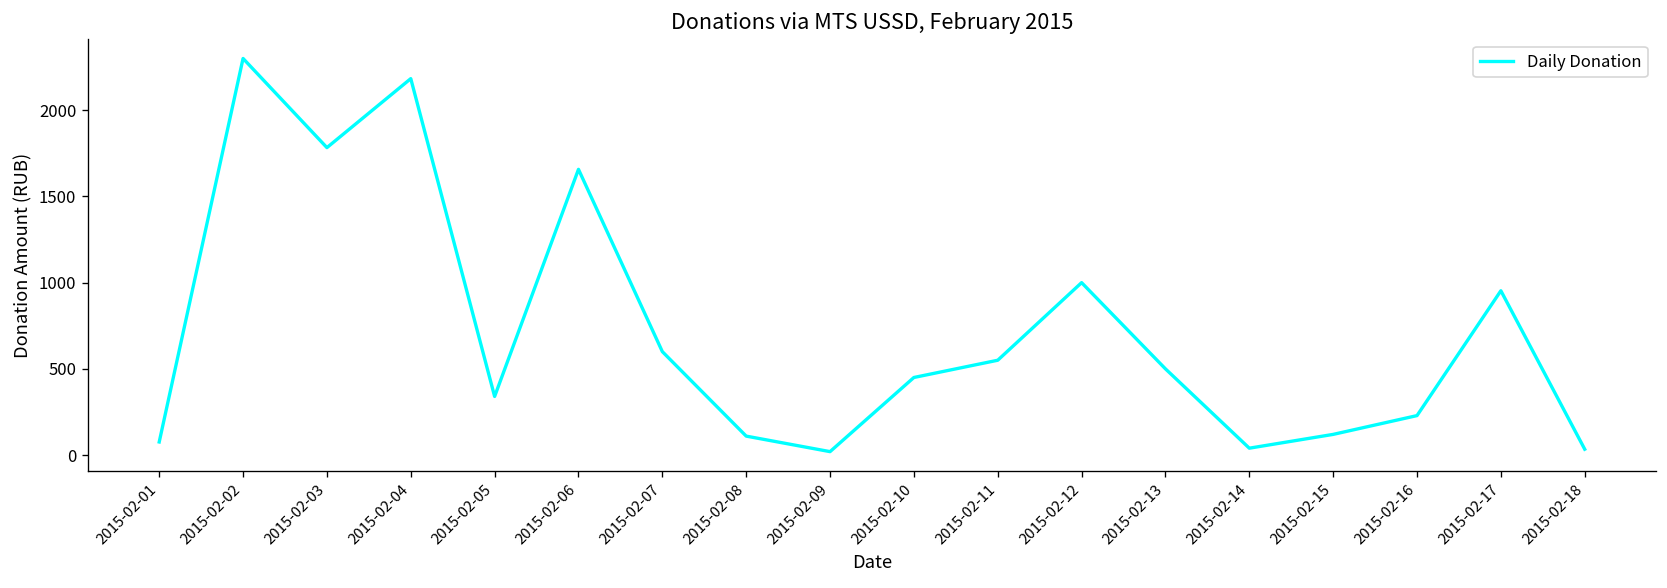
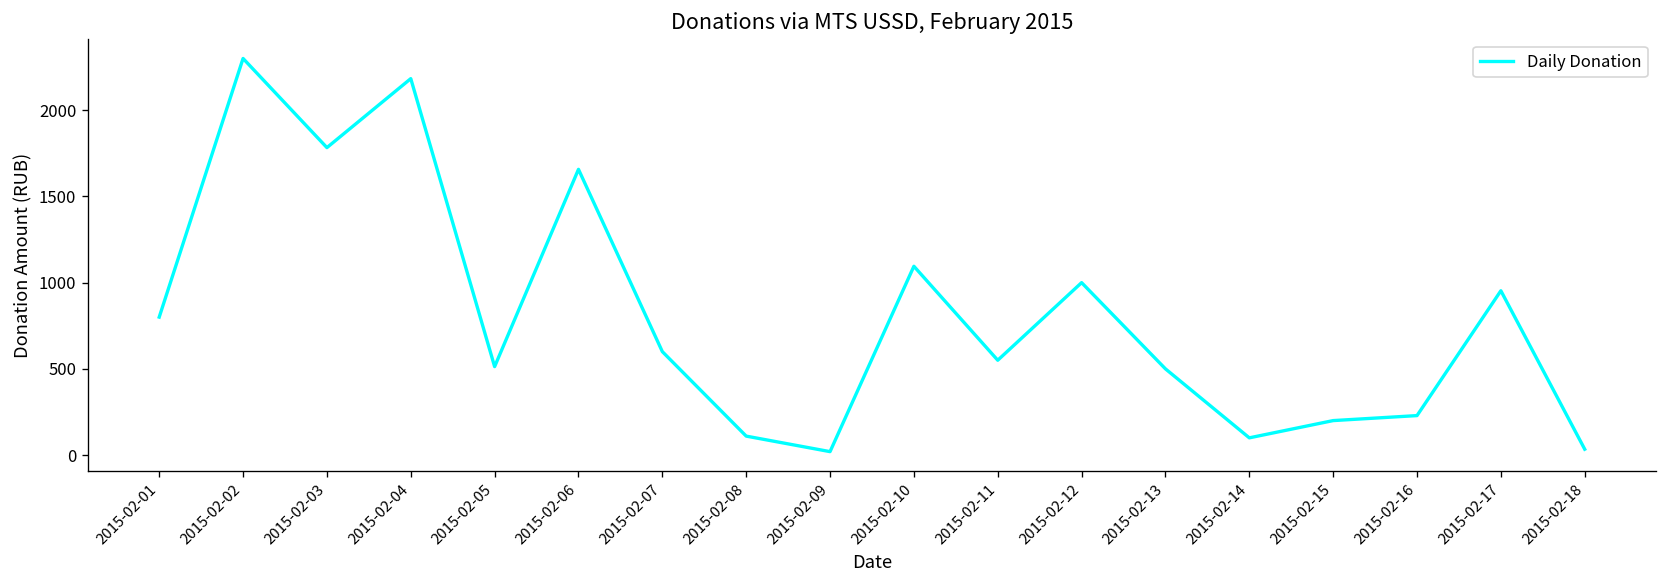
2015-02-01: 80 -> 800
2015-02-05: 340 -> 510
2015-02-10: 450 -> 1100
2015-02-14: 40 -> 100
2015-02-15: 120 -> 200
